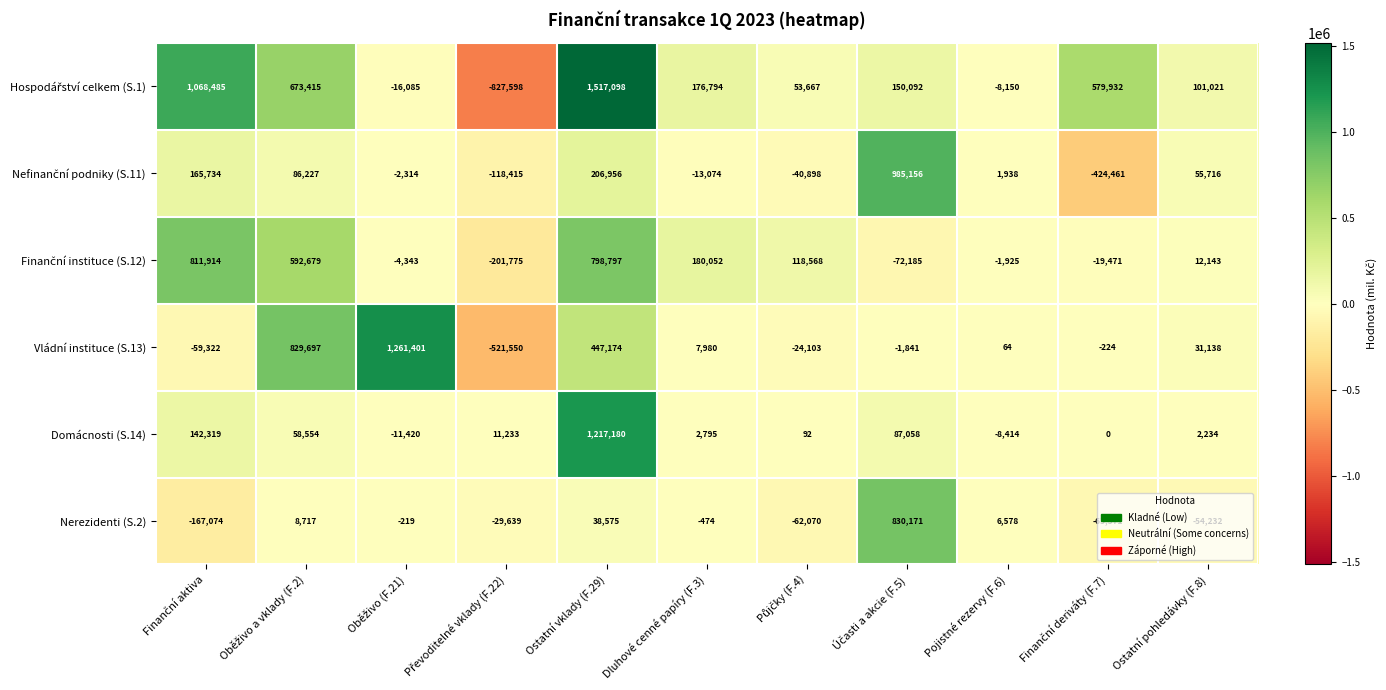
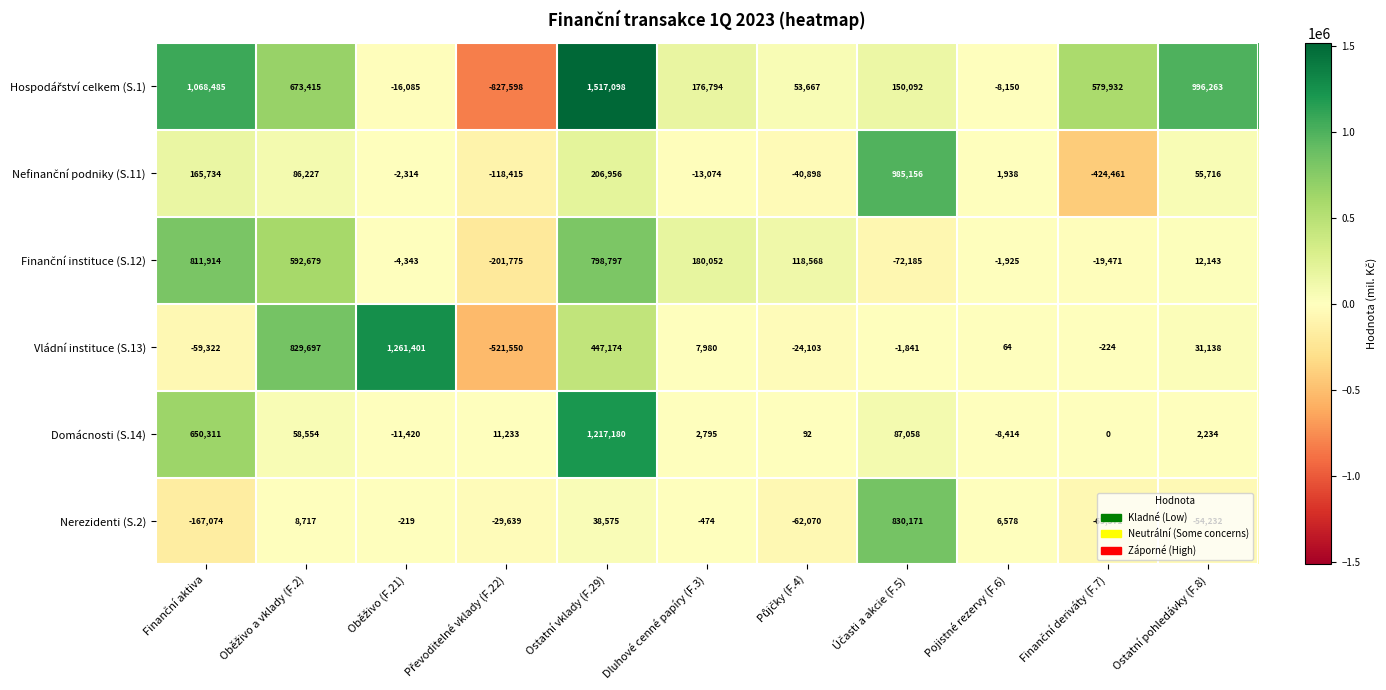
Hospodářství celkem (S.1), Ostatní pohledávky (F.8): 101,021 -> 996,263
Domácnosti (S.14), Finanční aktiva: 142,319 -> 650,311
